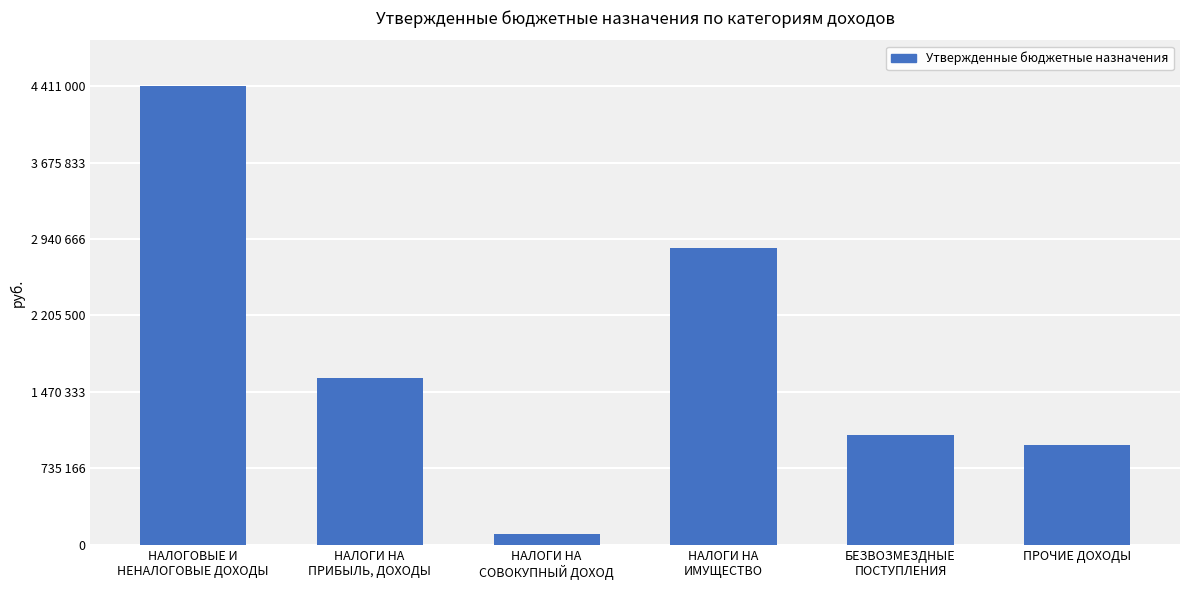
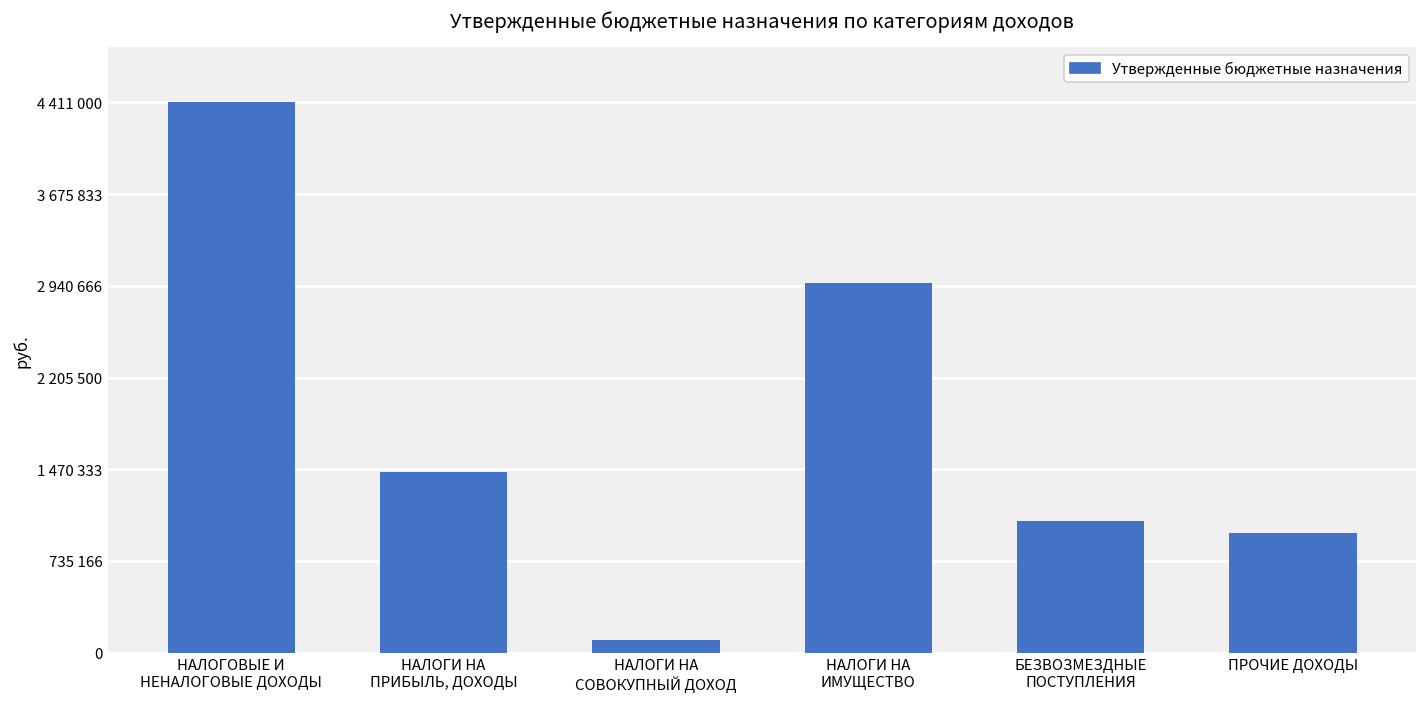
НАЛОГИ НА ПРИБЫЛЬ, ДОХОДЫ: 1600000 -> 1450000
НАЛОГИ НА ИМУЩЕСТВО: 2850000 -> 2960000
